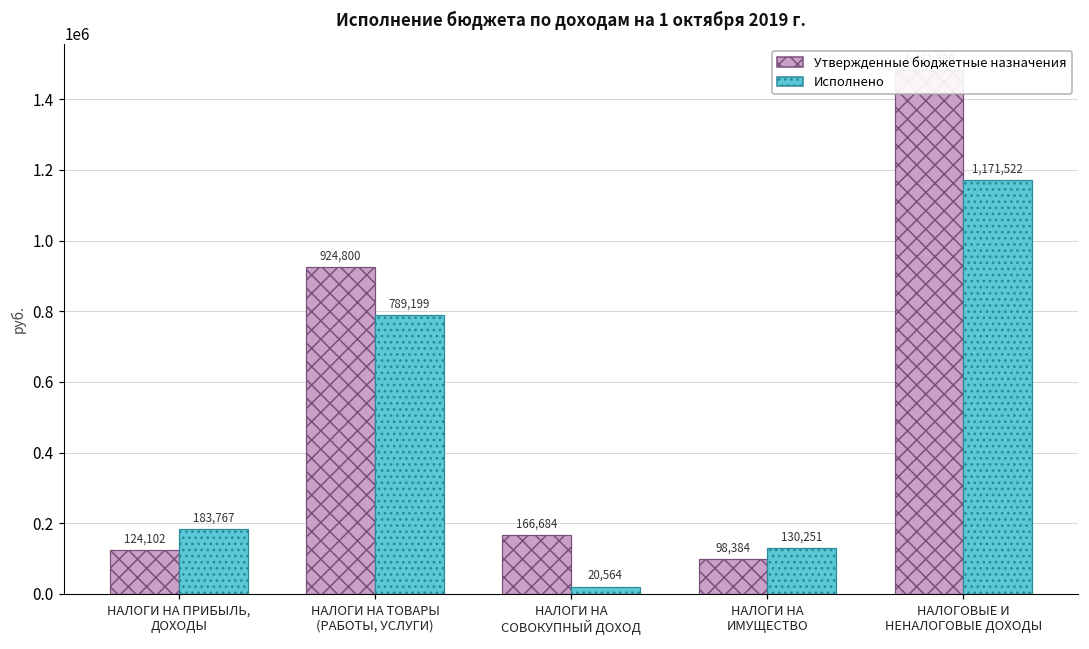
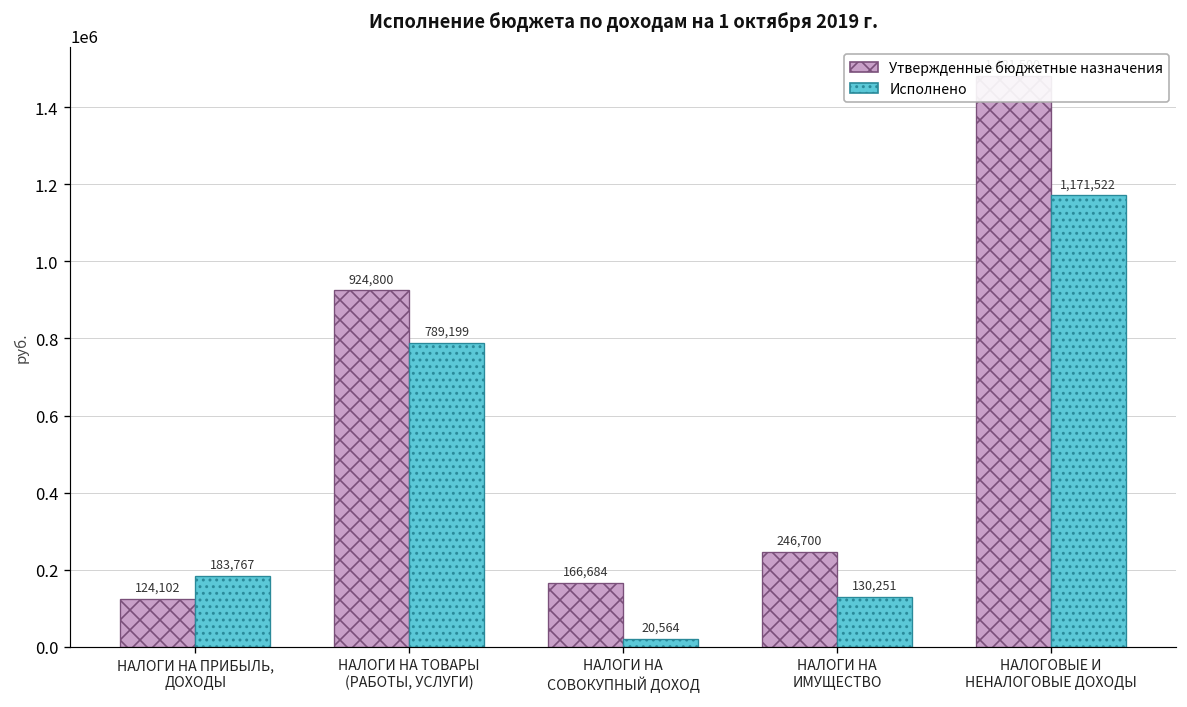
Утвержденные бюджетные назначения, НАЛОГИ НА ИМУЩЕСТВО: 98,384 -> 246,700
